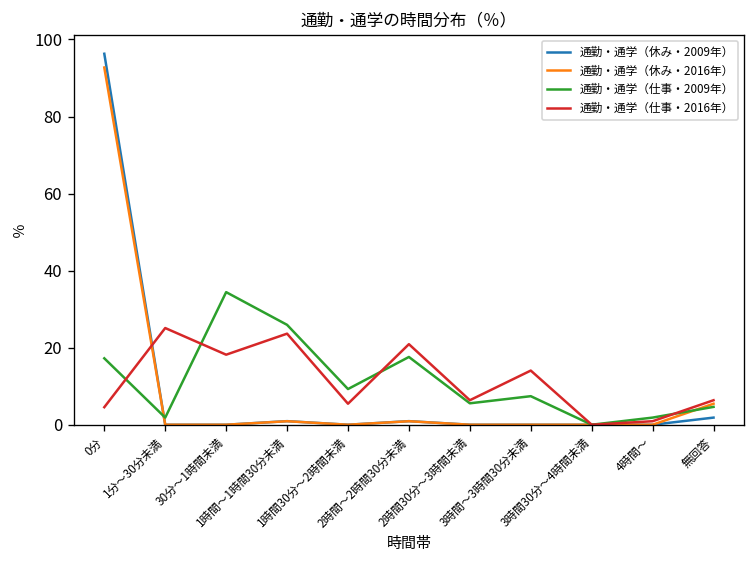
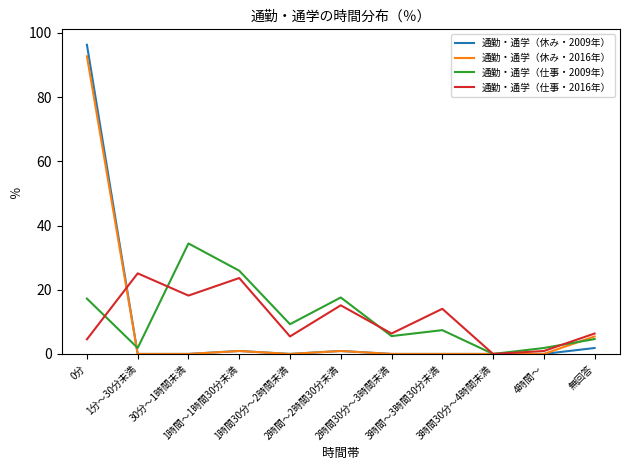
通勤・通学（仕事・2016年）, 2時間～2時間30分未満: 21 -> 15
